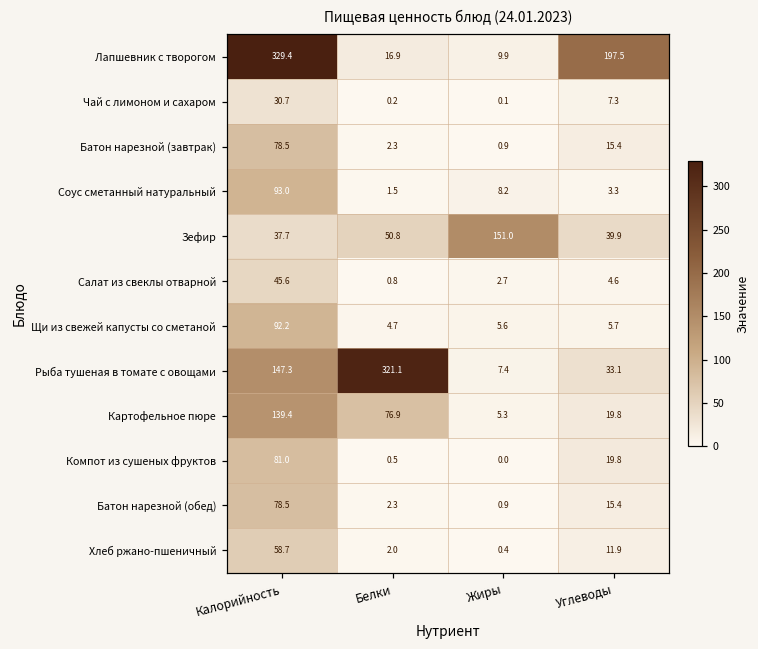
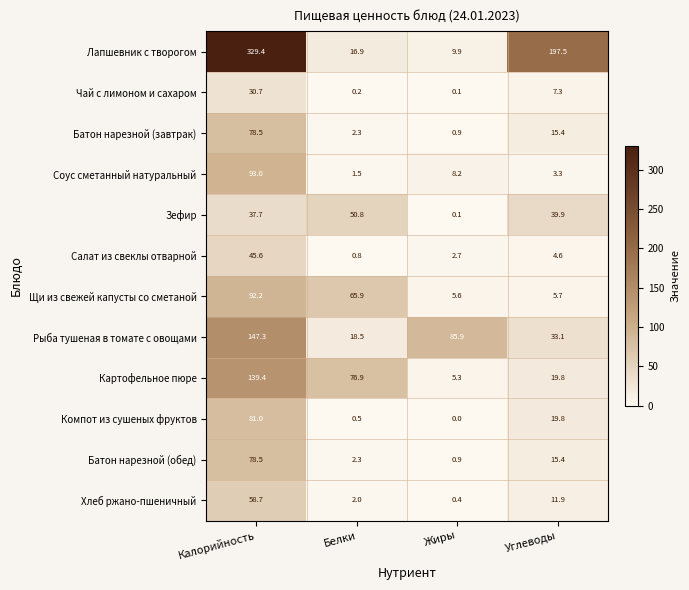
Зефир, Жиры: 151.0 -> 0.1
Щи из свежей капусты со сметаной, Белки: 4.7 -> 65.9
Рыба тушеная в томате с овощами, Белки: 321.1 -> 18.5
Рыба тушеная в томате с овощами, Жиры: 7.4 -> 85.9
